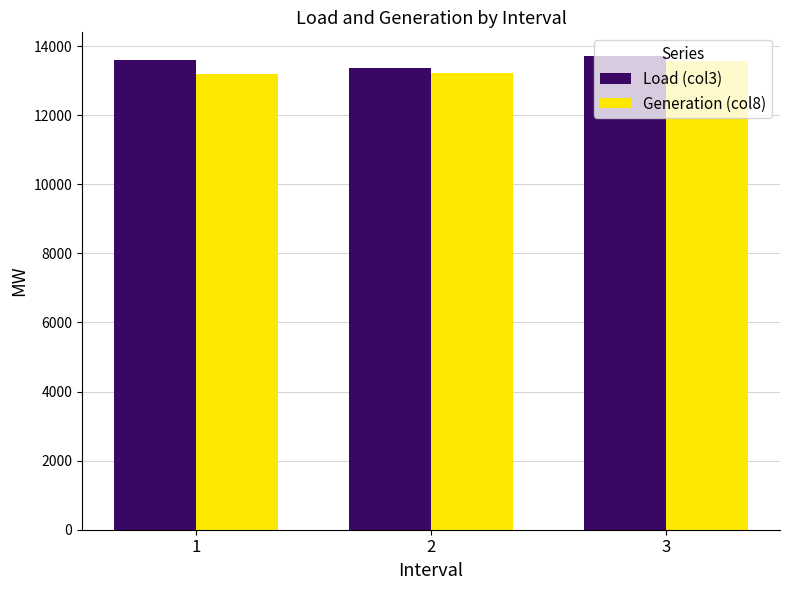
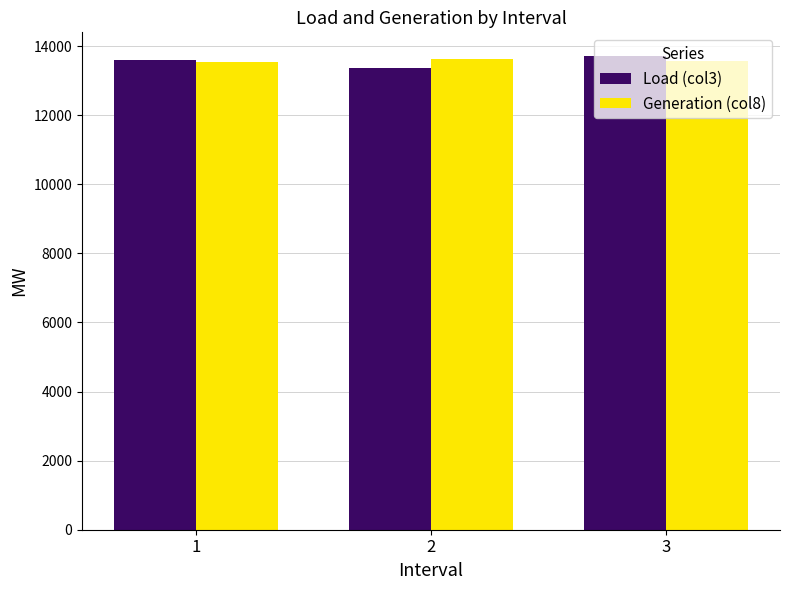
Generation (col8), 1: 13200 -> 13500
Generation (col8), 2: 13200 -> 13600
